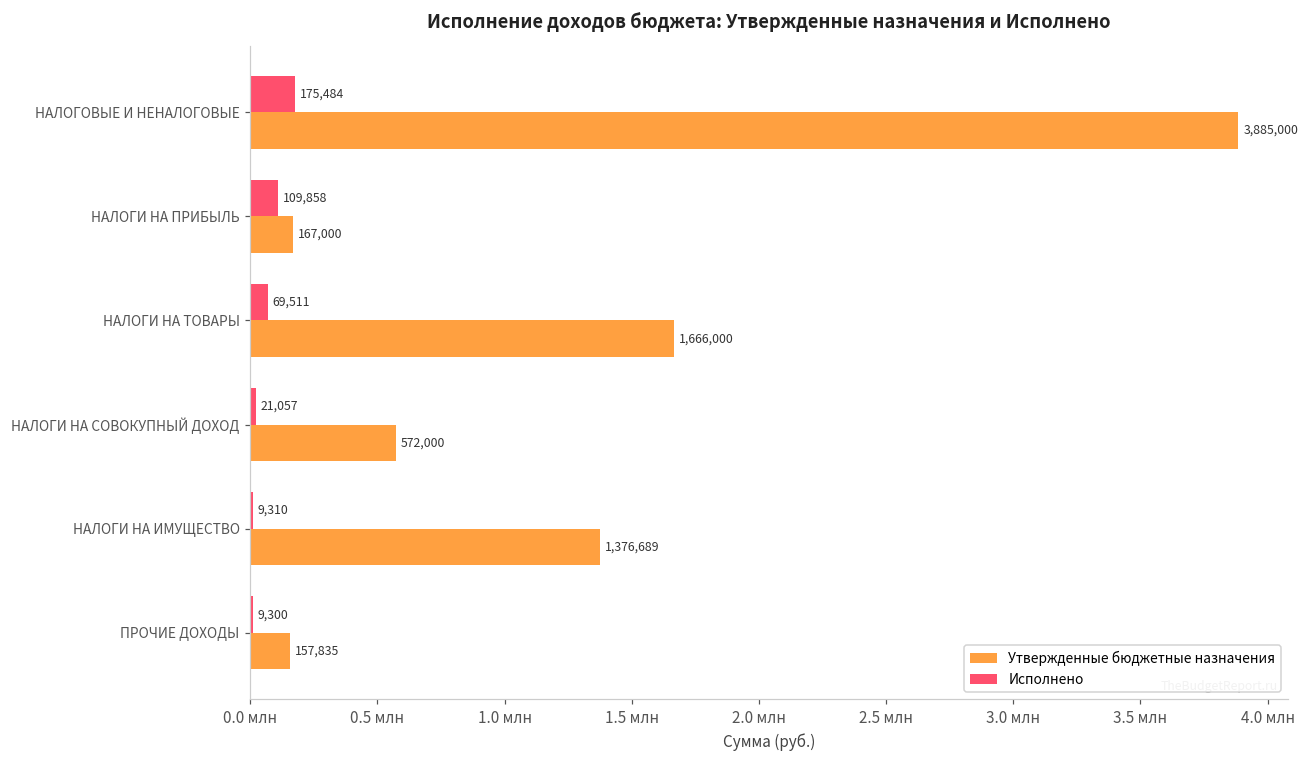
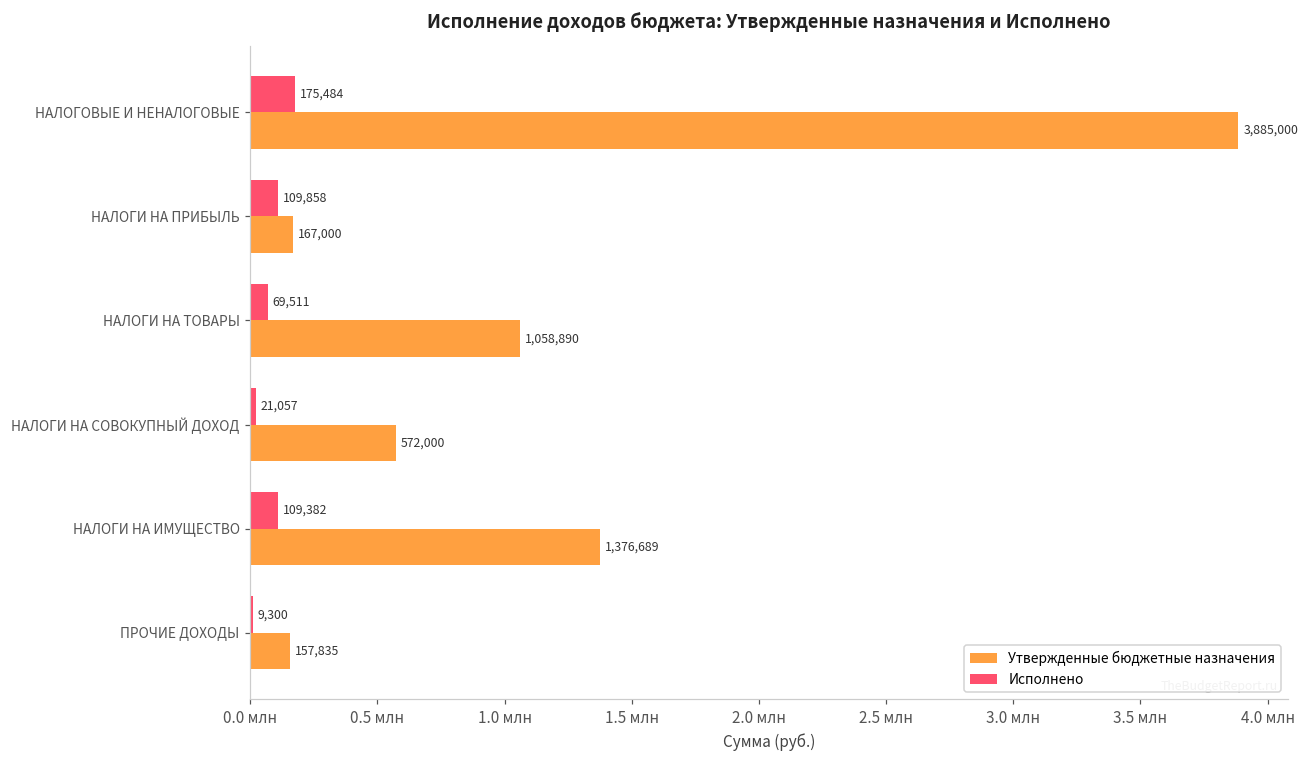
Утвержденные бюджетные назначения, НАЛОГИ НА ТОВАРЫ: 1,666,000 -> 1,058,890
Исполнено, НАЛОГИ НА ИМУЩЕСТВО: 9,310 -> 109,382
